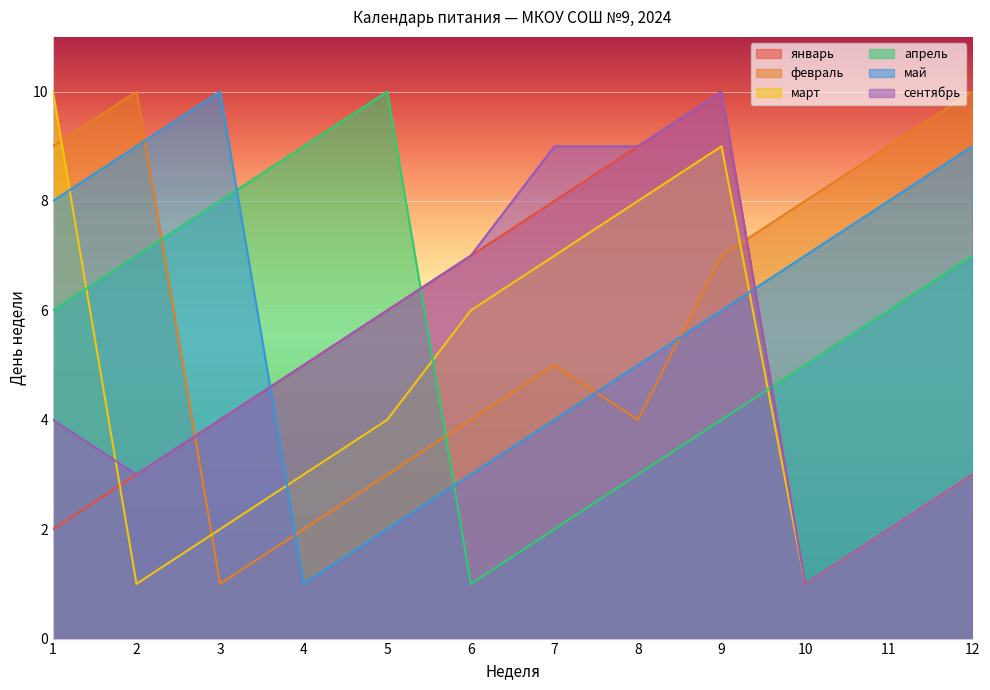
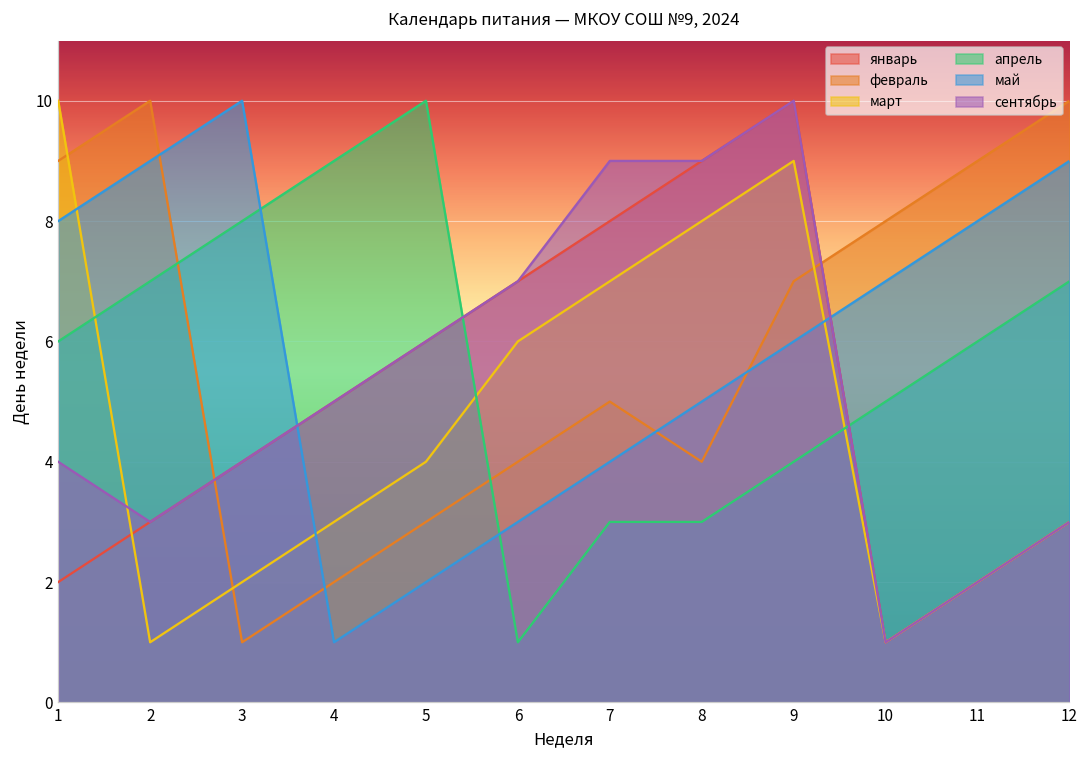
апрель, 7: 2 -> 3
